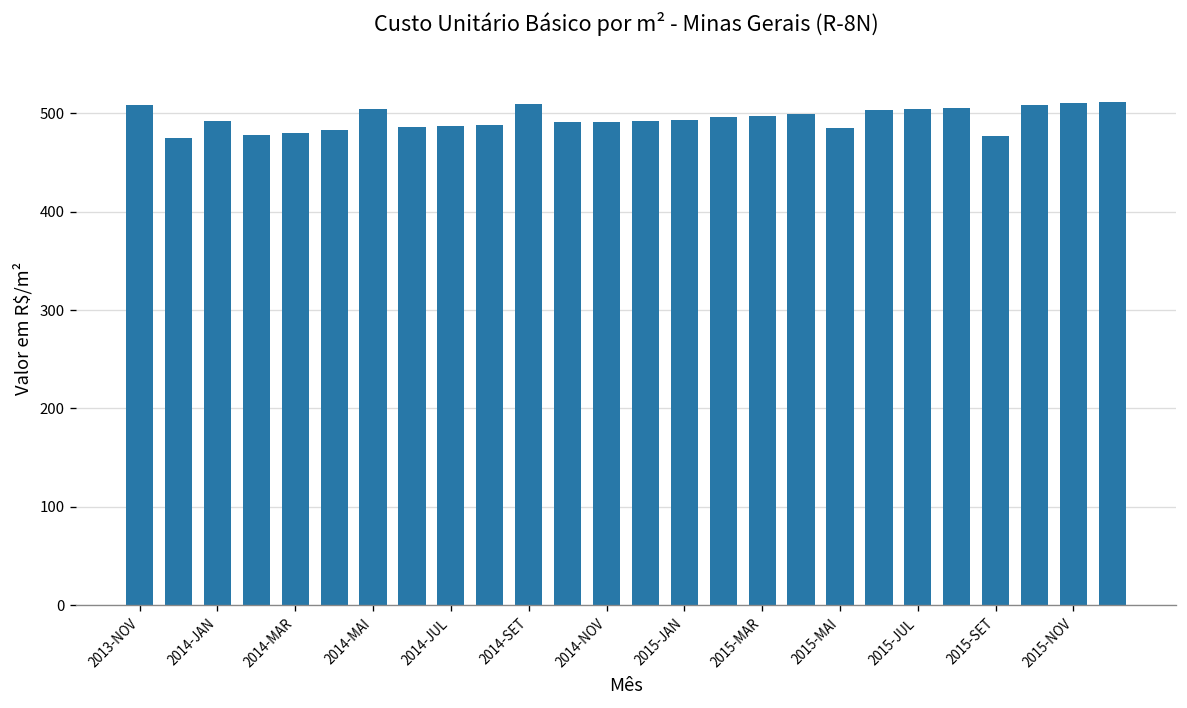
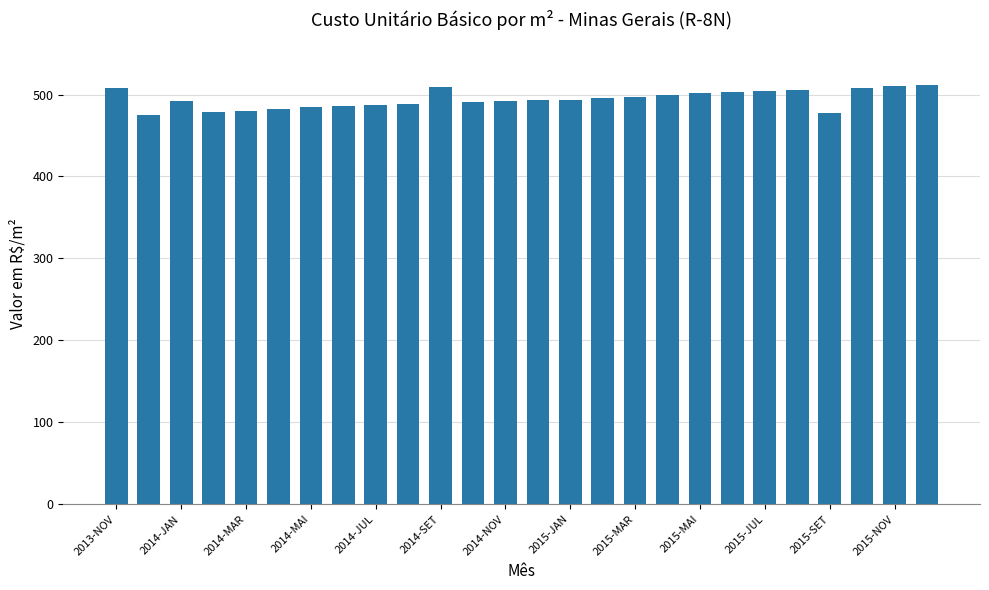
2014-MAI: 500 -> 490
2015-MAI: 490 -> 500
